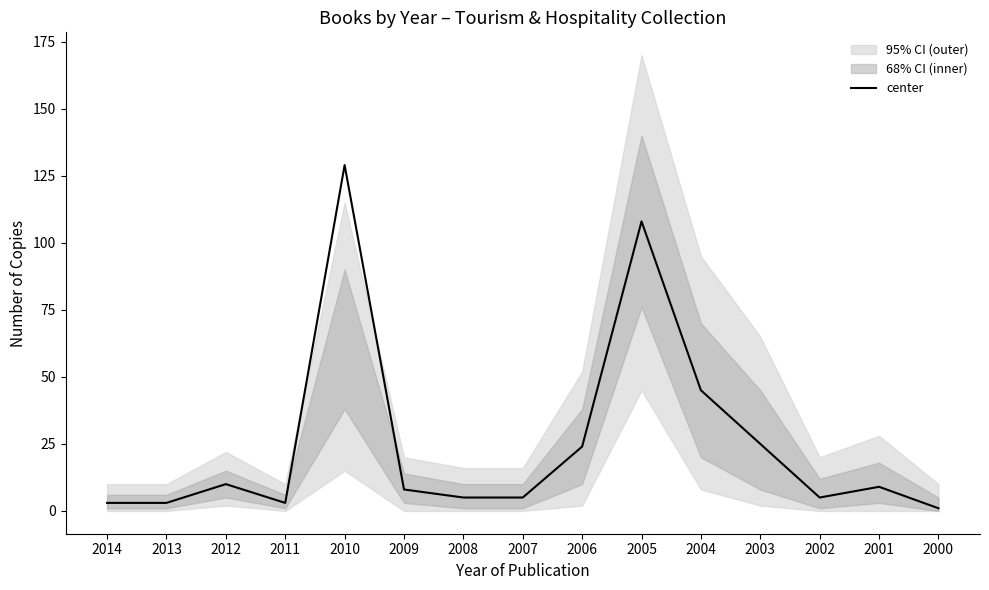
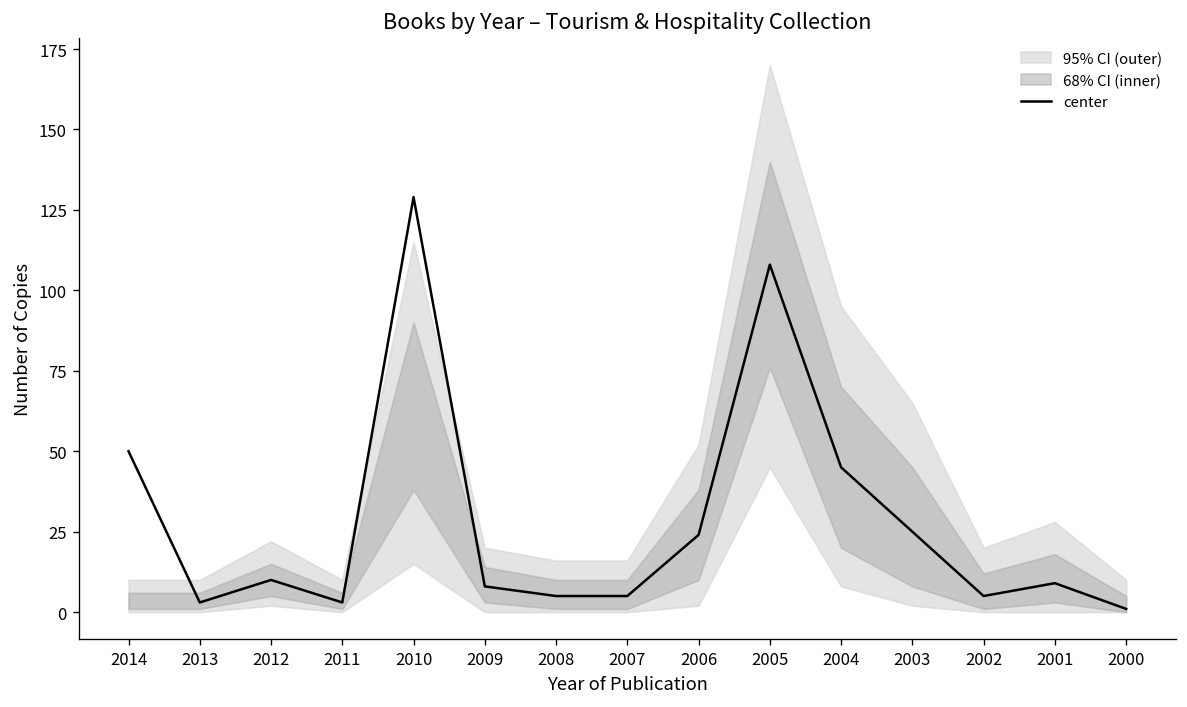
center, 2014: 3 -> 50
